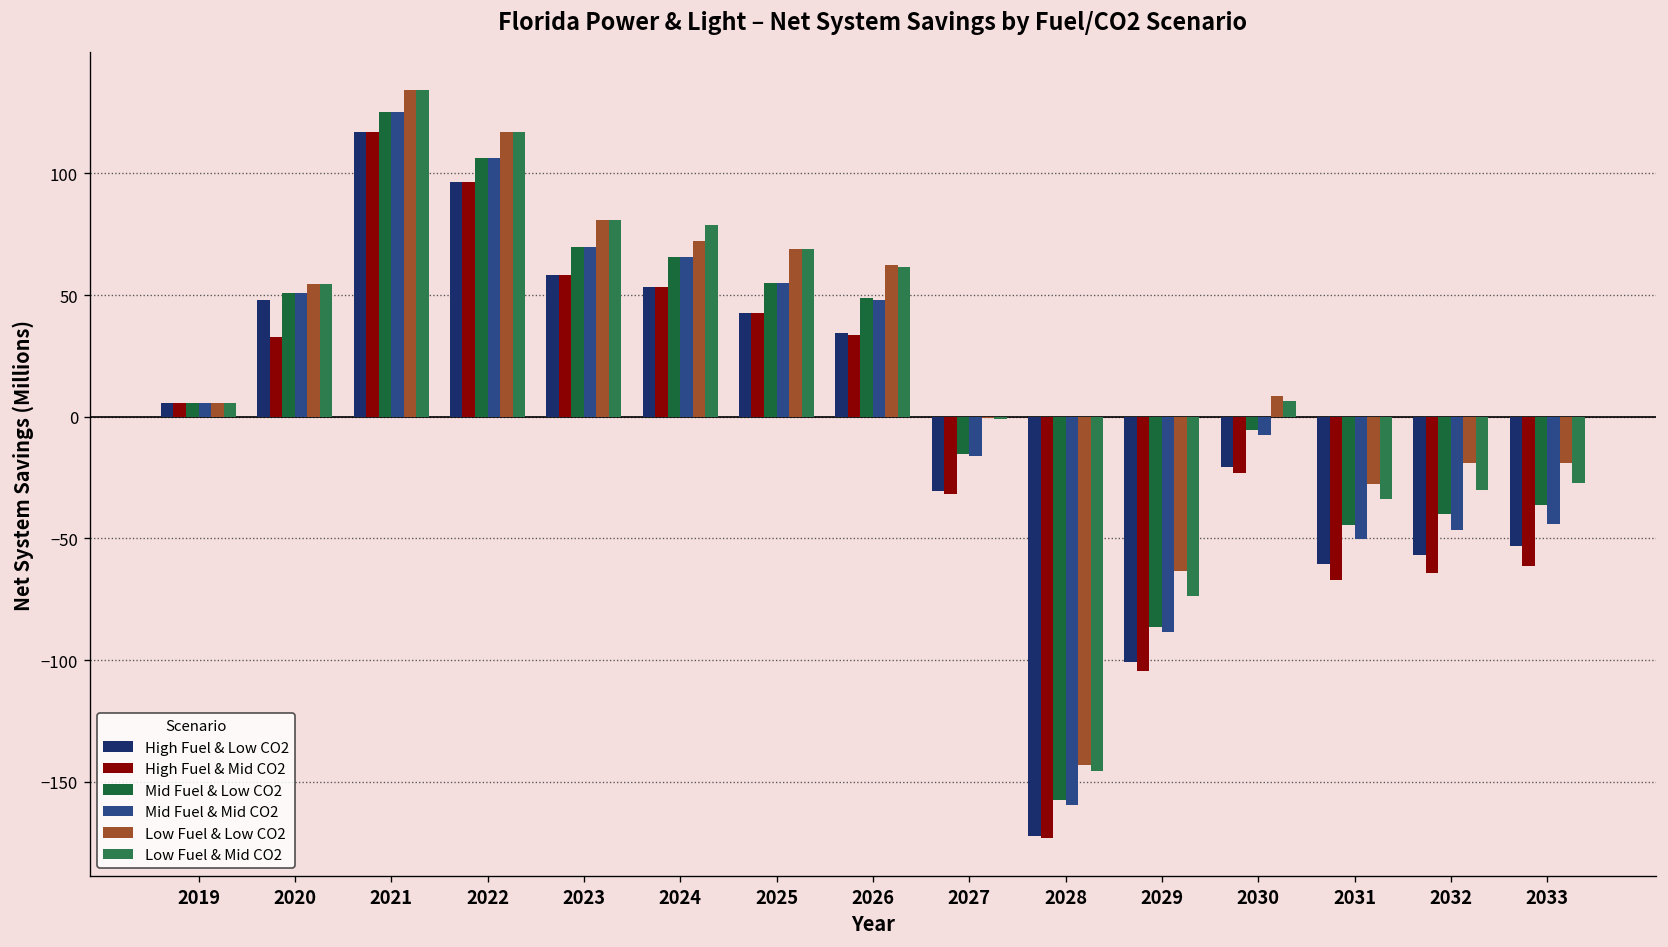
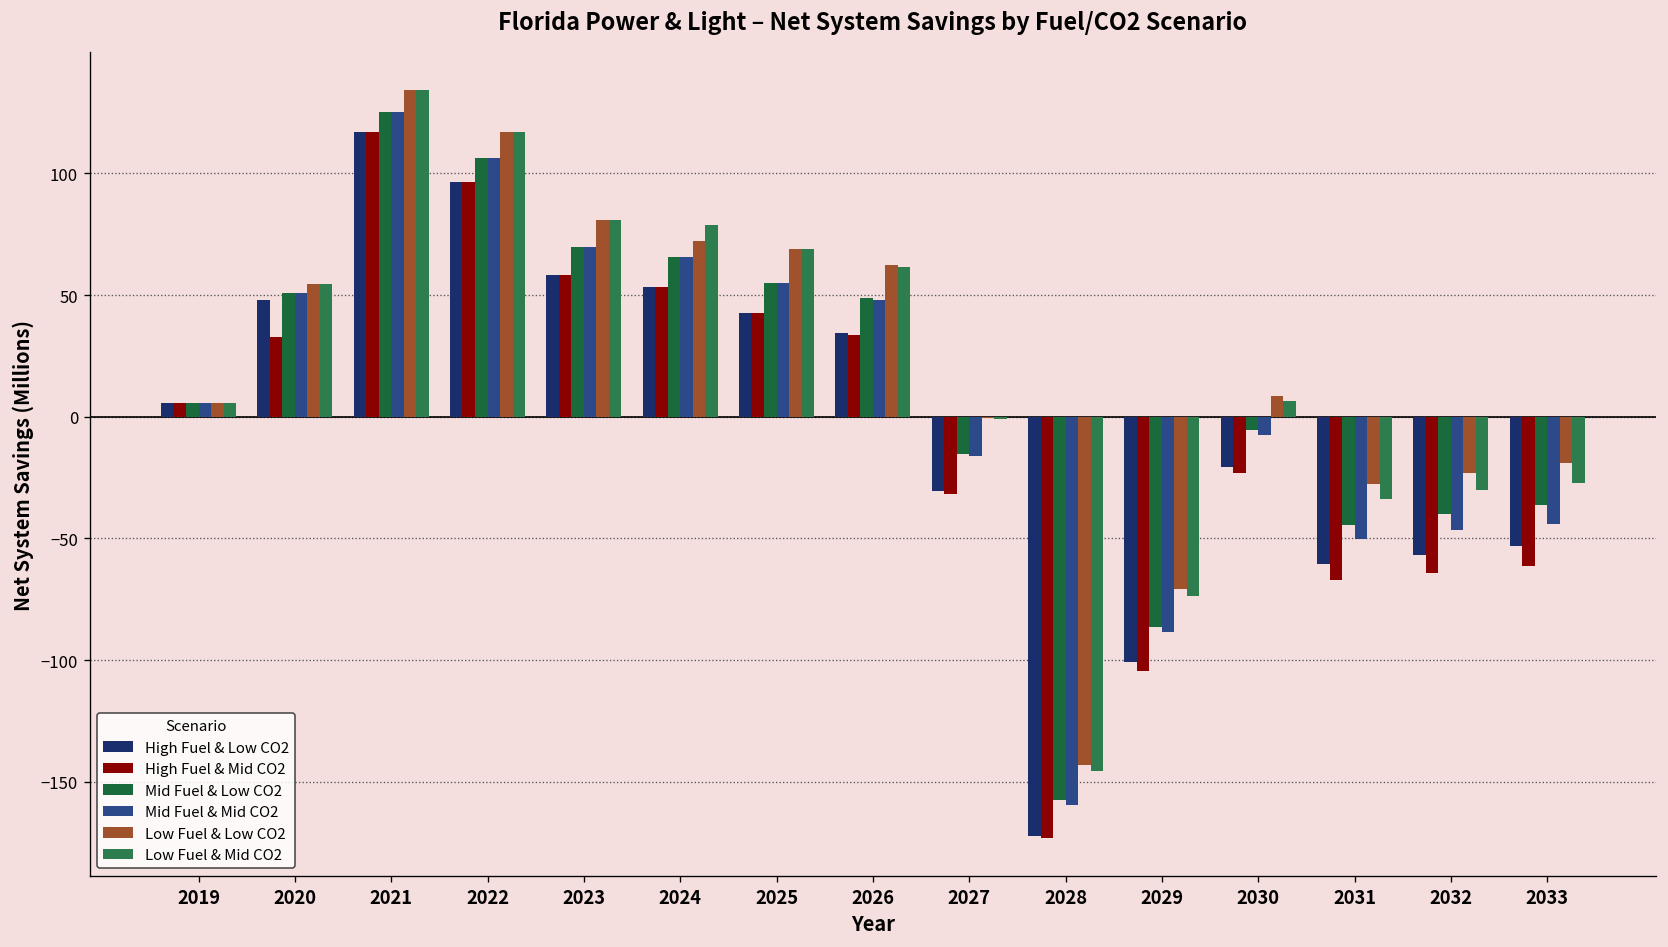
Low Fuel & Low CO2, 2029: -63 -> -71
Low Fuel & Low CO2, 2032: -19 -> -23
